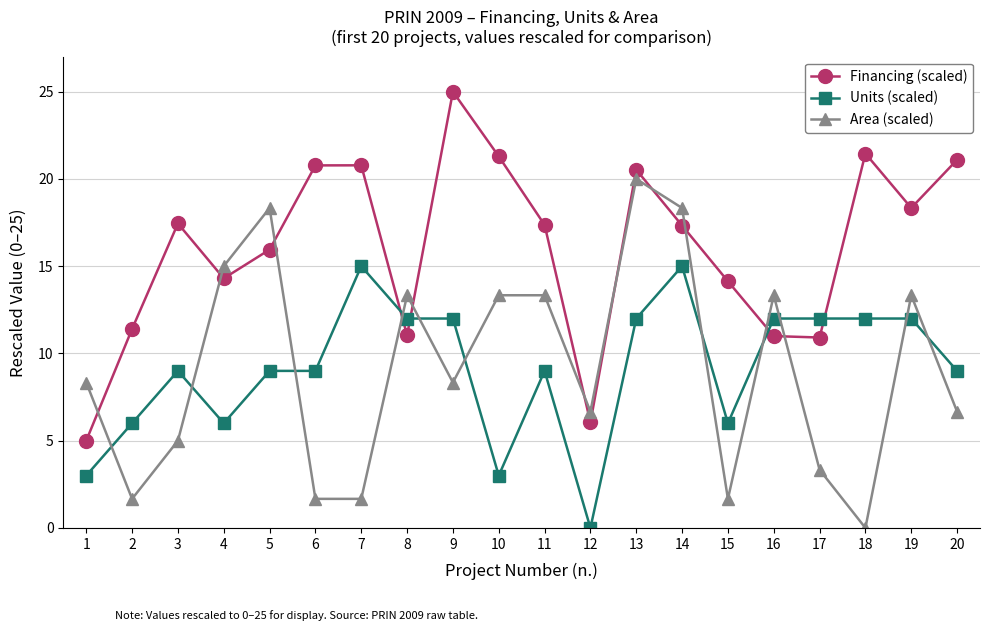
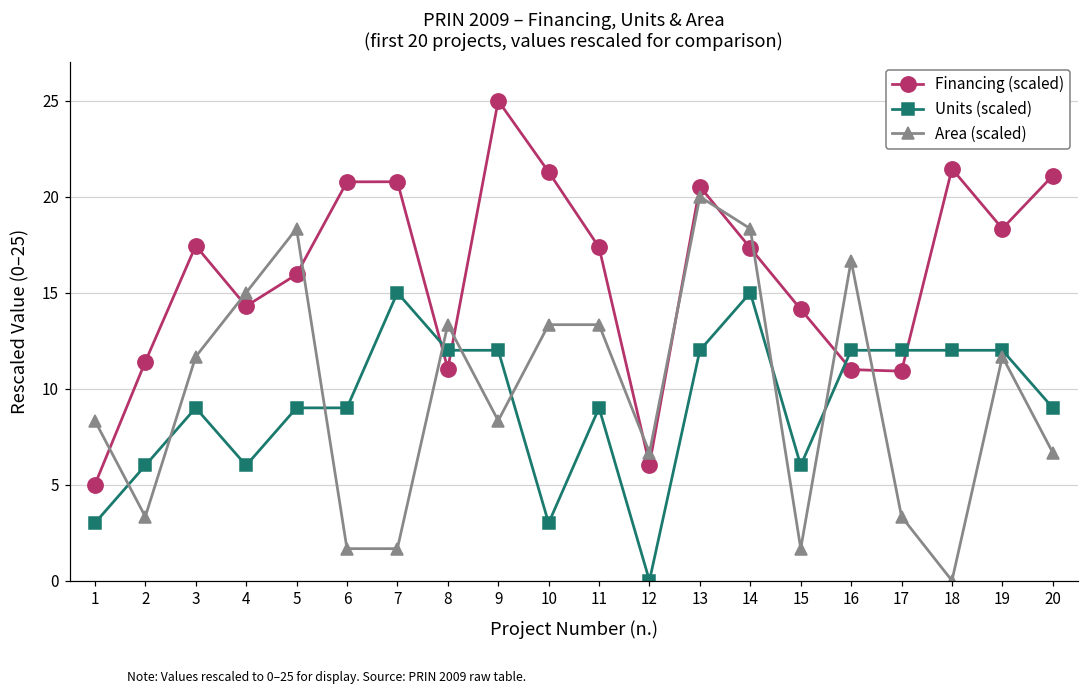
Area (scaled), 2: 1.7 -> 3.3
Area (scaled), 3: 5.0 -> 11.7
Area (scaled), 16: 13.3 -> 16.7
Area (scaled), 19: 13.3 -> 11.7
